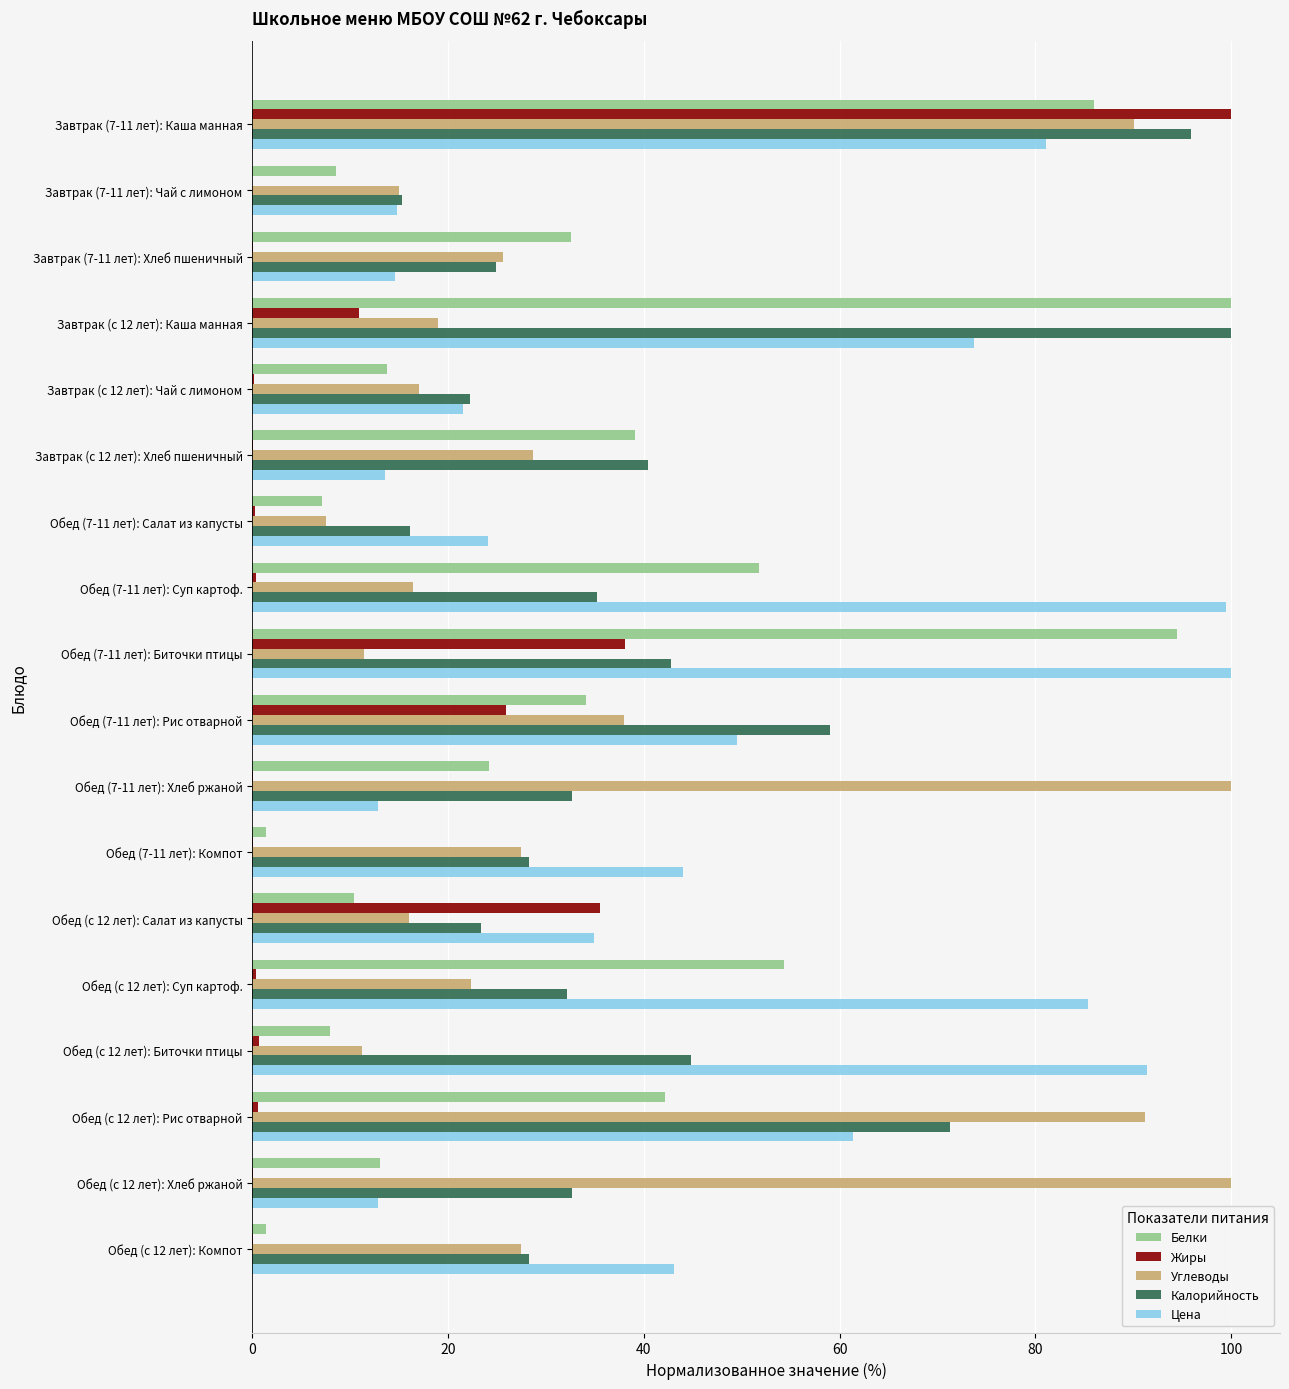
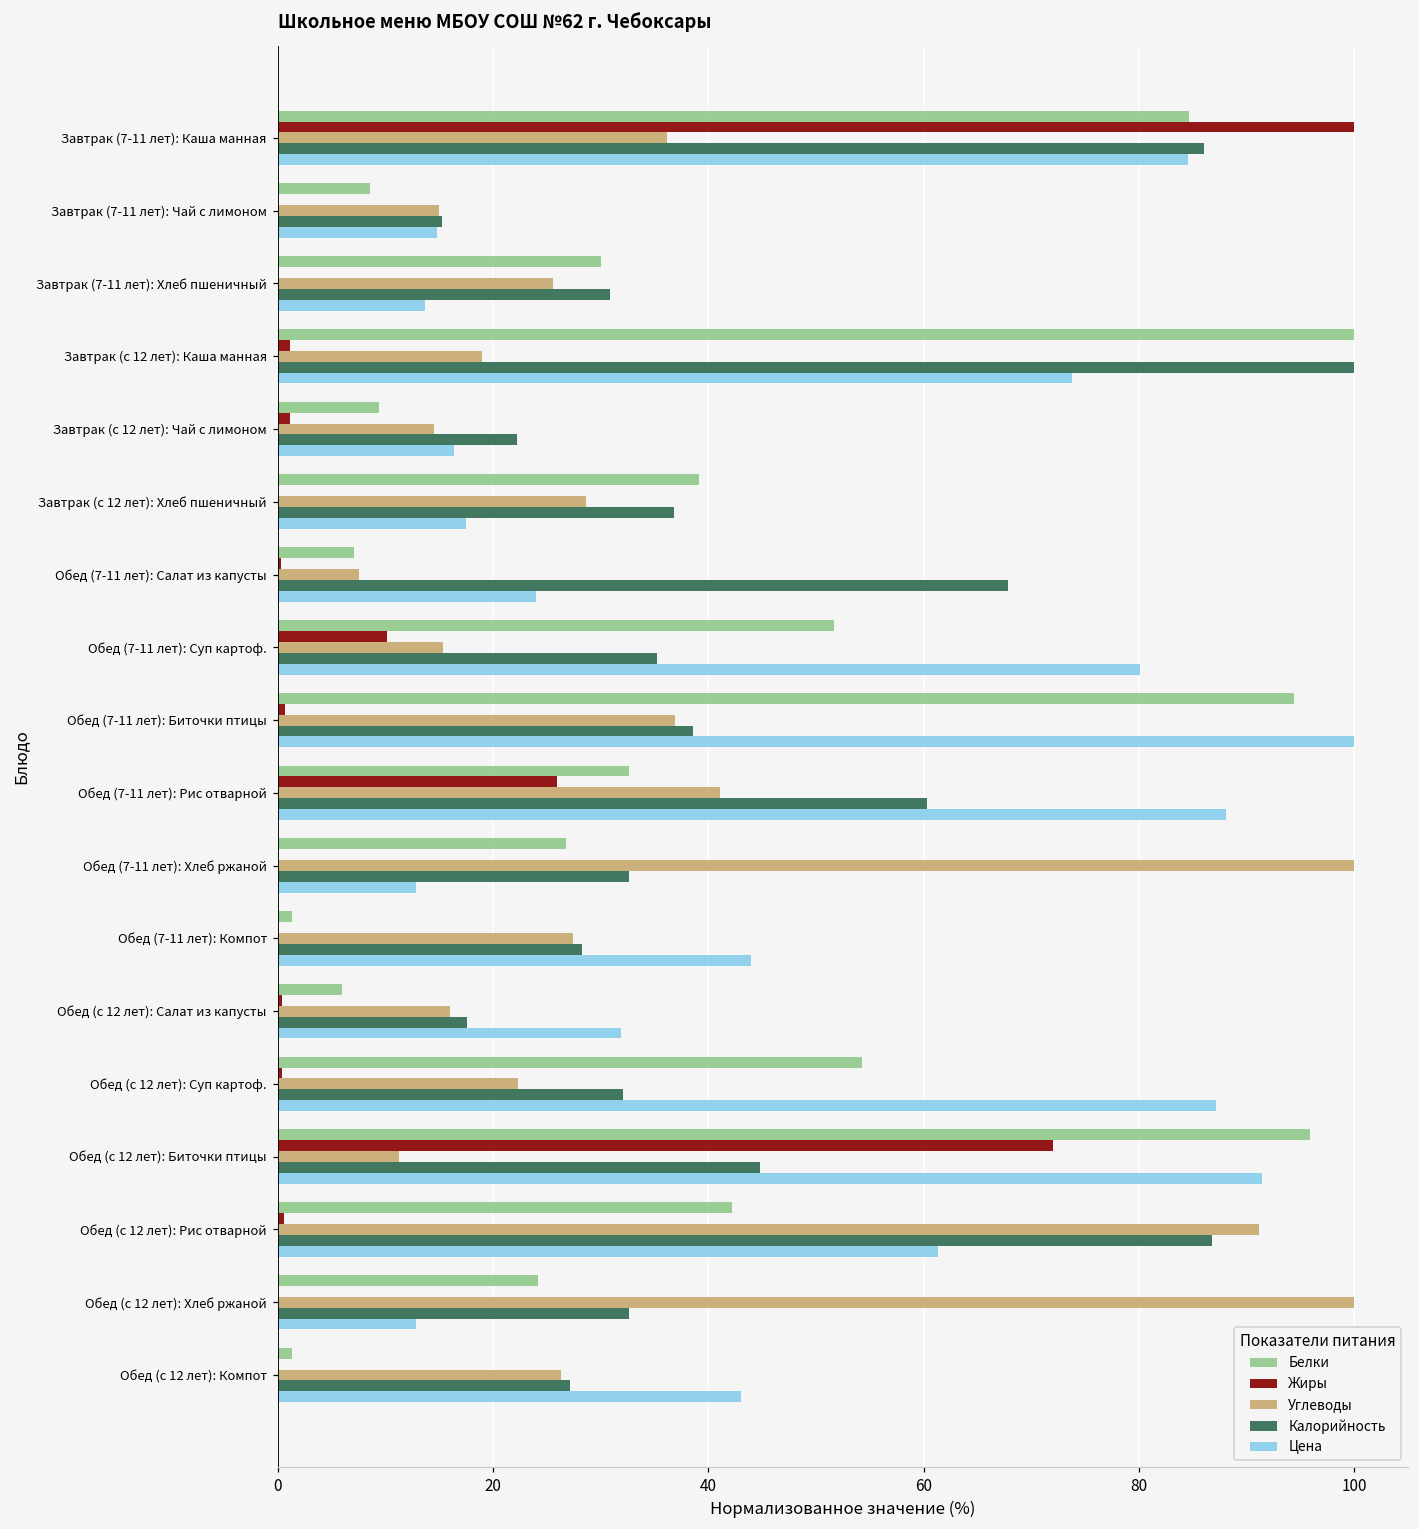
Белки, Завтрак (7-11 лет): Каша манная: 86 -> 85
Углеводы, Завтрак (7-11 лет): Каша манная: 90 -> 36
Калорийность, Завтрак (7-11 лет): Каша манная: 96 -> 86
Цена, Завтрак (7-11 лет): Каша манная: 81 -> 85
Белки, Завтрак (7-11 лет): Хлеб пшеничный: 33 -> 30
Калорийность, Завтрак (7-11 лет): Хлеб пшеничный: 25 -> 31
Цена, Завтрак (7-11 лет): Хлеб пшеничный: 15 -> 14
Жиры, Завтрак (с 12 лет): Каша манная: 11 -> 1
Белки, Завтрак (с 12 лет): Чай с лимоном: 14 -> 9
Жиры, Завтрак (с 12 лет): Чай с лимоном: 0 -> 1
Углеводы, Завтрак (с 12 лет): Чай с лимоном: 17 -> 15
Цена, Завтрак (с 12 лет): Чай с лимоном: 22 -> 16
Калорийность, Завтрак (с 12 лет): Хлеб пшеничный: 40 -> 37
Цена, Завтрак (с 12 лет): Хлеб пшеничный: 14 -> 18
Калорийность, Обед (7-11 лет): Салат из капусты: 16 -> 68
Жиры, Обед (7-11 лет): Суп картоф.: 0 -> 10
Углеводы, Обед (7-11 лет): Суп картоф.: 16 -> 15
Цена, Обед (7-11 лет): Суп картоф.: 99 -> 80
Жиры, Обед (7-11 лет): Биточки птицы: 38 -> 1
Углеводы, Обед (7-11 лет): Биточки птицы: 11 -> 37
Калорийность, Обед (7-11 лет): Биточки птицы: 43 -> 39
Белки, Обед (7-11 лет): Рис отварной: 34 -> 33
Углеводы, Обед (7-11 лет): Рис отварной: 38 -> 41
Калорийность, Обед (7-11 лет): Рис отварной: 59 -> 60
Цена, Обед (7-11 лет): Рис отварной: 49 -> 88
Белки, Обед (7-11 лет): Хлеб ржаной: 24 -> 27
Белки, Обед (с 12 лет): Салат из капусты: 10 -> 6
Жиры, Обед (с 12 лет): Салат из капусты: 35 -> 0
Калорийность, Обед (с 12 лет): Салат из капусты: 23 -> 18
Цена, Обед (с 12 лет): Салат из капусты: 35 -> 32
Цена, Обед (с 12 лет): Суп картоф.: 85 -> 87
Белки, Обед (с 12 лет): Биточки птицы: 8 -> 96
Жиры, Обед (с 12 лет): Биточки птицы: 1 -> 72
Калорийность, Обед (с 12 лет): Рис отварной: 71 -> 87
Белки, Обед (с 12 лет): Хлеб ржаной: 13 -> 24
Углеводы, Обед (с 12 лет): Компот: 27 -> 26
Калорийность, Обед (с 12 лет): Компот: 28 -> 27
